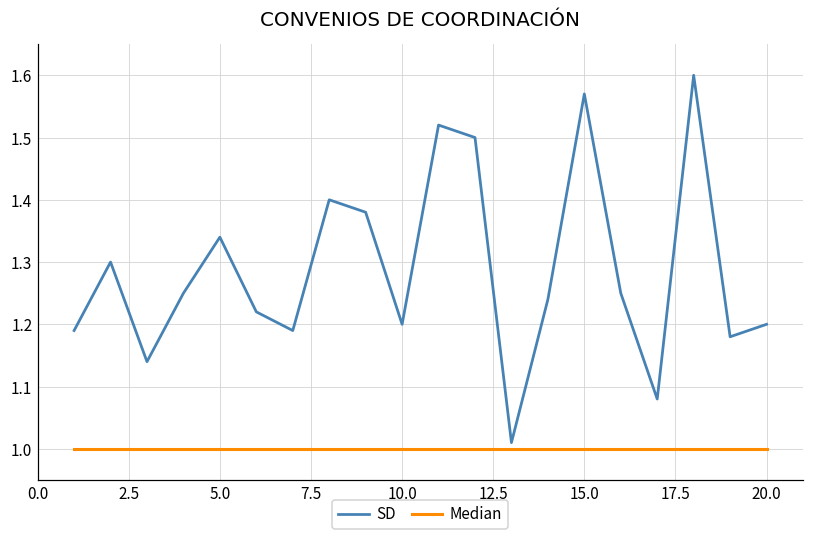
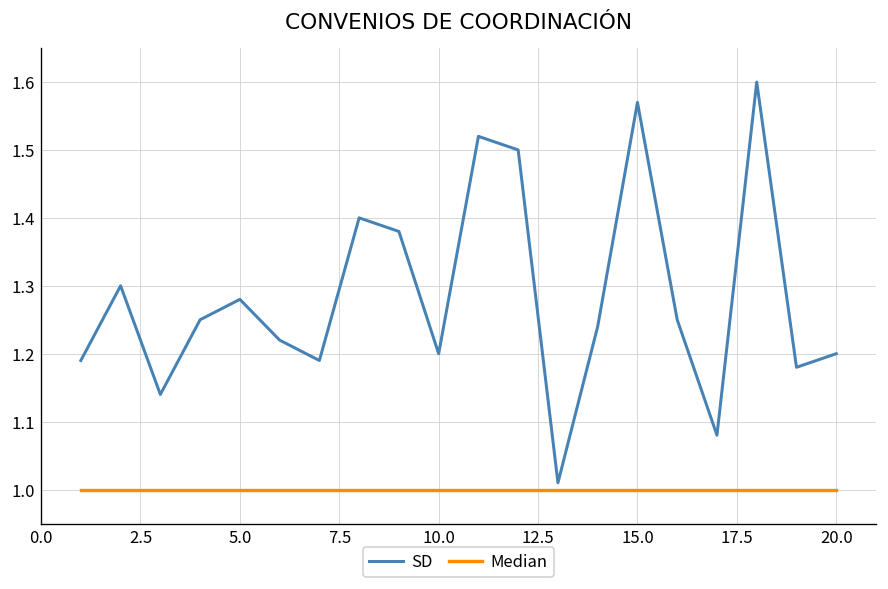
SD, 5.0: 1.34 -> 1.28
